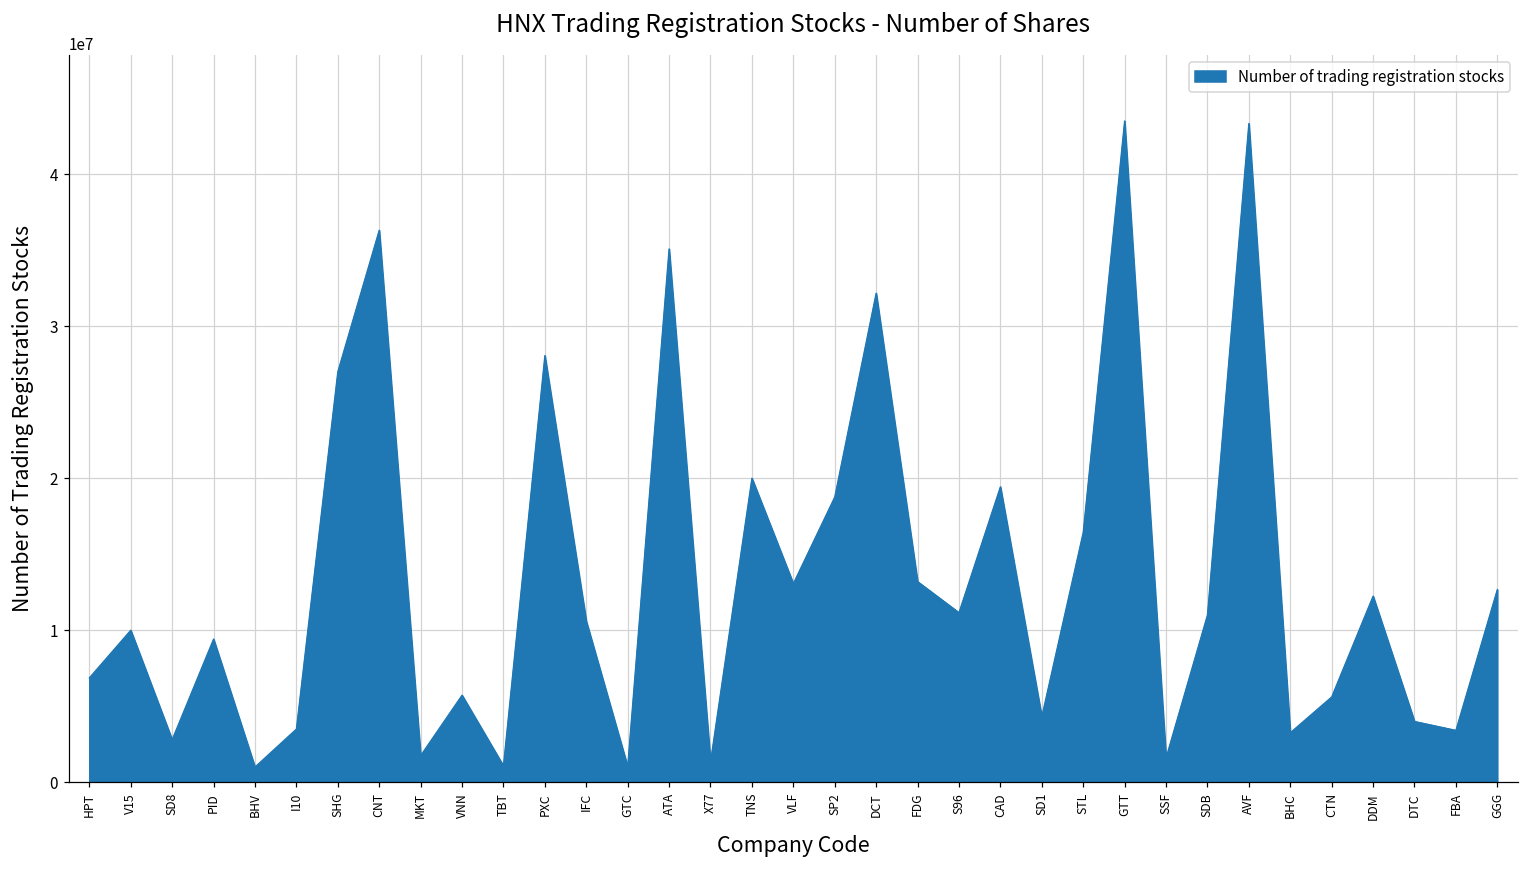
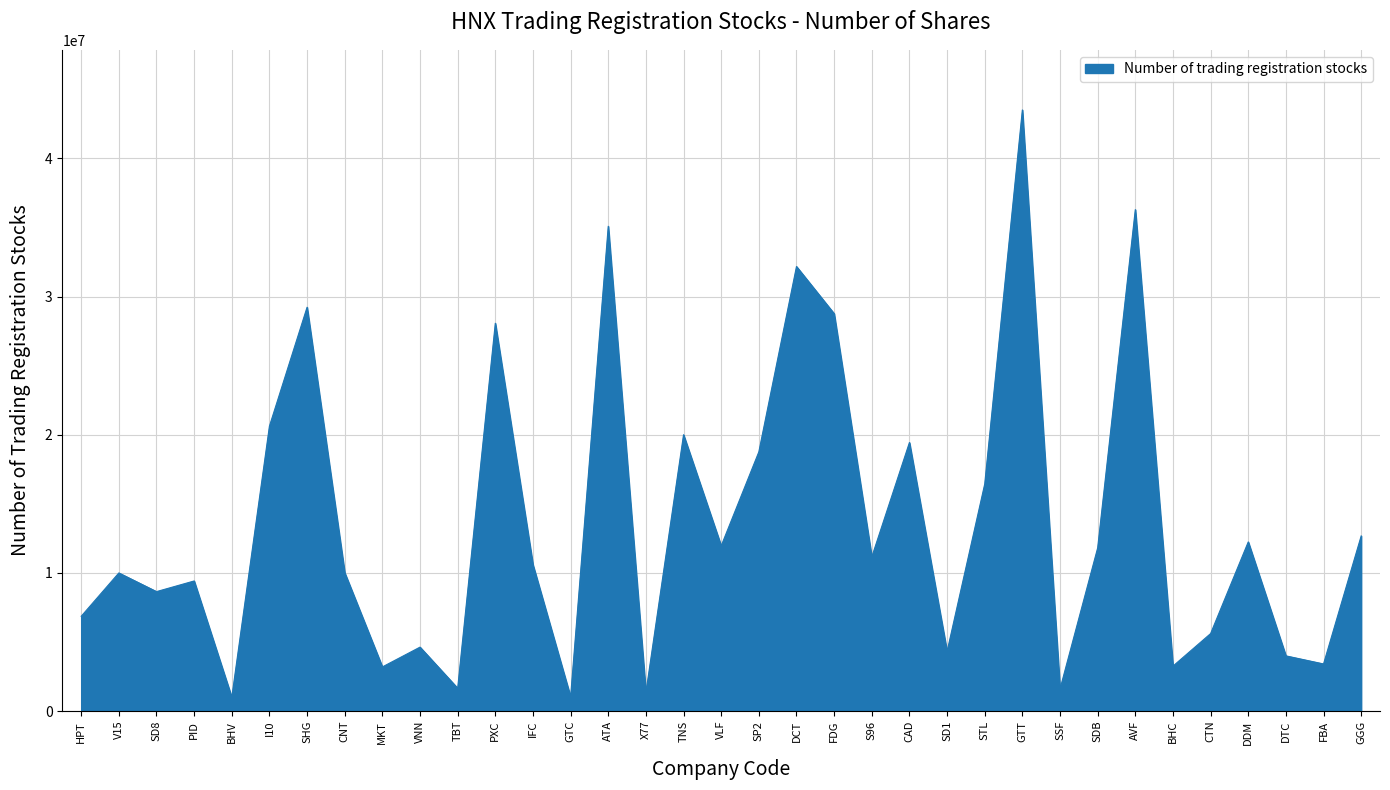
SD8: 2800000 -> 8600000
I10: 3500000 -> 20600000
SHG: 27000000 -> 29200000
CNT: 36300000 -> 10000000
MKT: 1800000 -> 3200000
VNN: 5700000 -> 4600000
TBT: 1100000 -> 1700000
VLF: 13100000 -> 12000000
FDG: 13200000 -> 28800000
SDB: 11000000 -> 11800000
AVF: 43300000 -> 36300000
